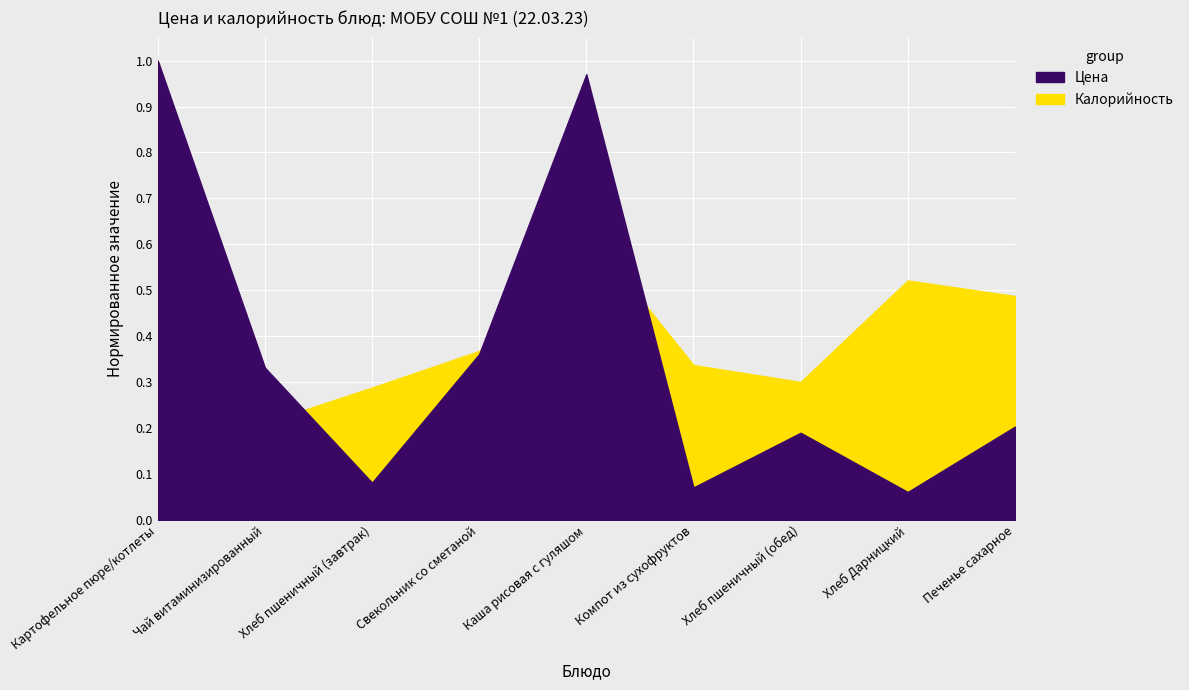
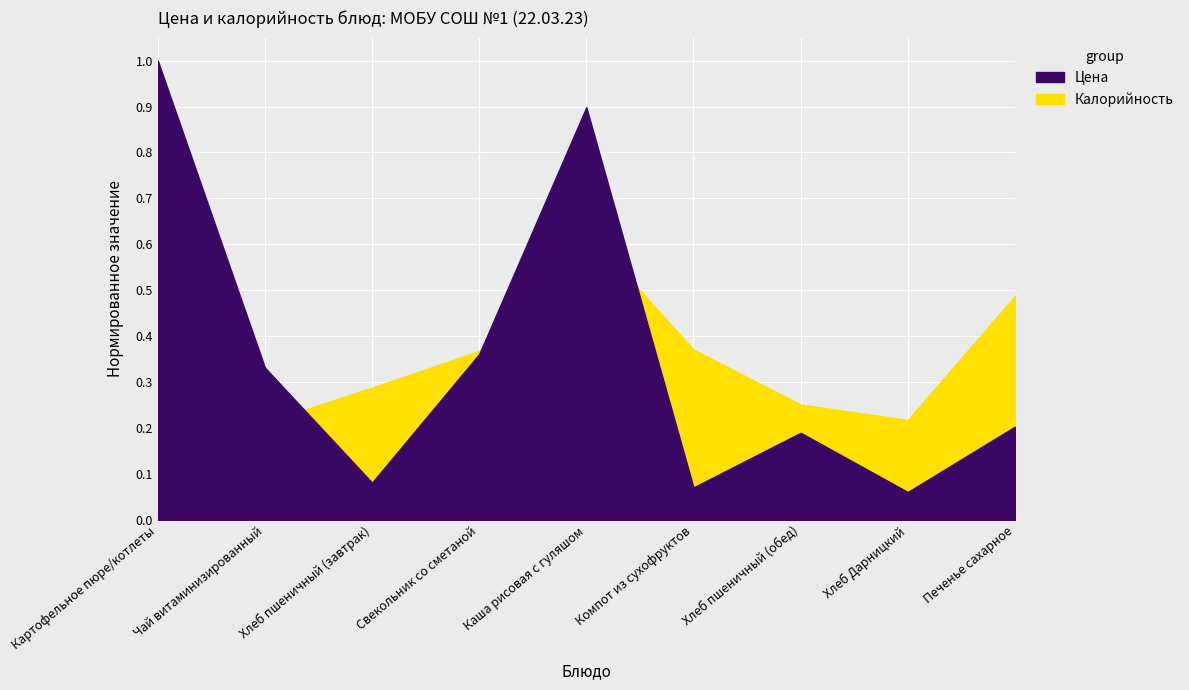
Цена, Каша рисовая с гуляшом: 0.97 -> 0.90
Калорийность, Компот из сухофруктов: 0.34 -> 0.37
Калорийность, Хлеб пшеничный (обед): 0.30 -> 0.25
Калорийность, Хлеб Дарницкий: 0.52 -> 0.22
